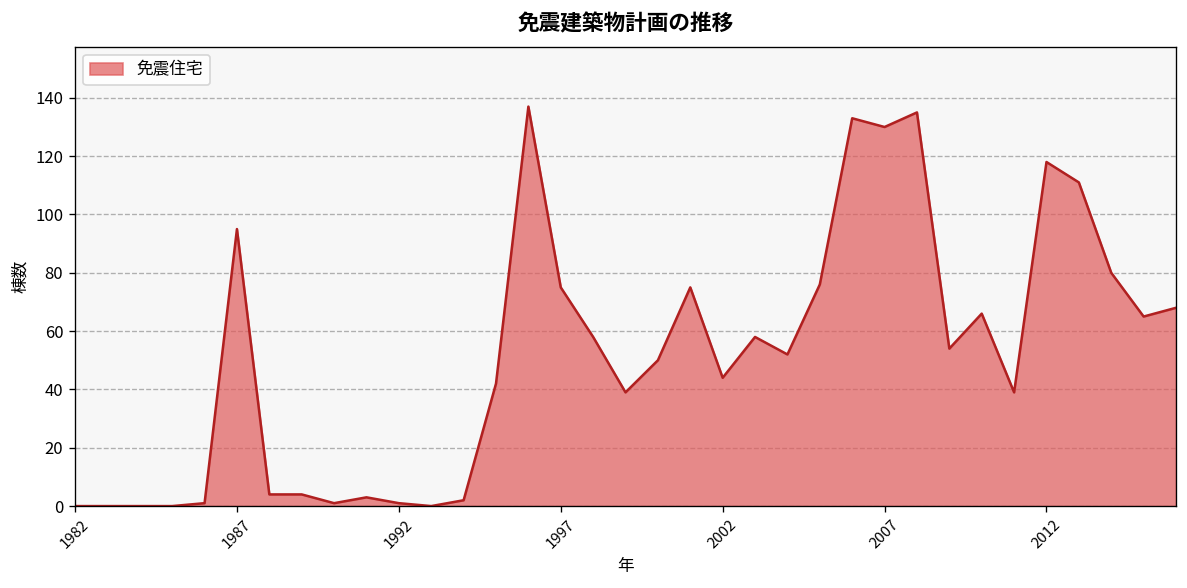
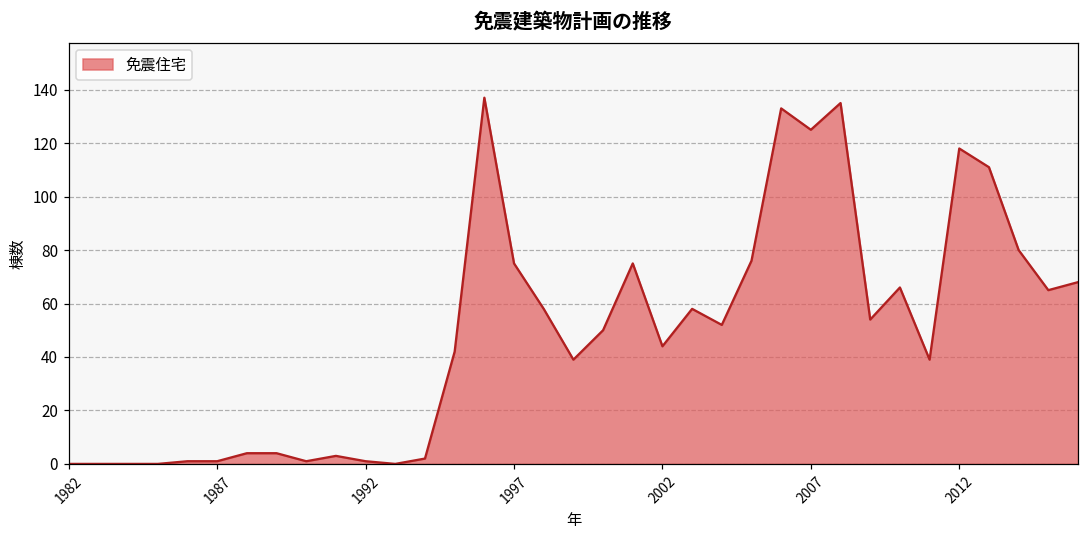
1987: 95 -> 1
2007: 130 -> 125
